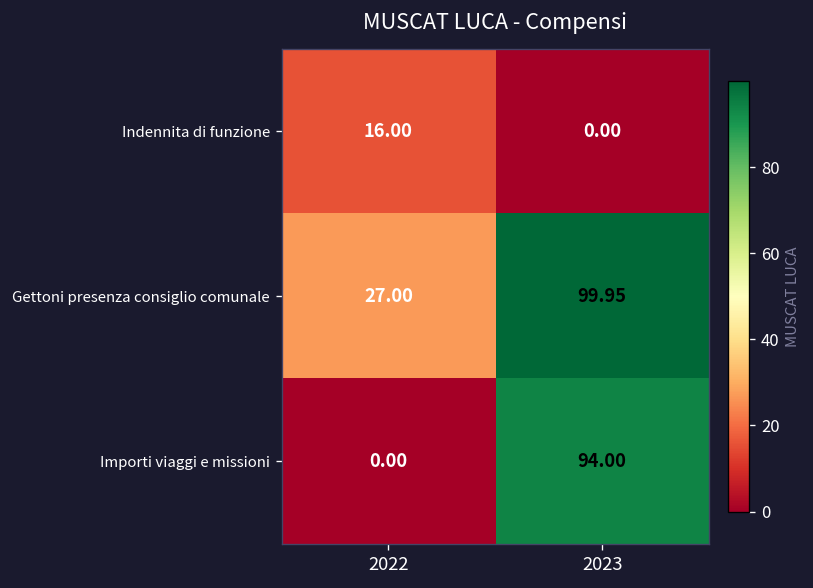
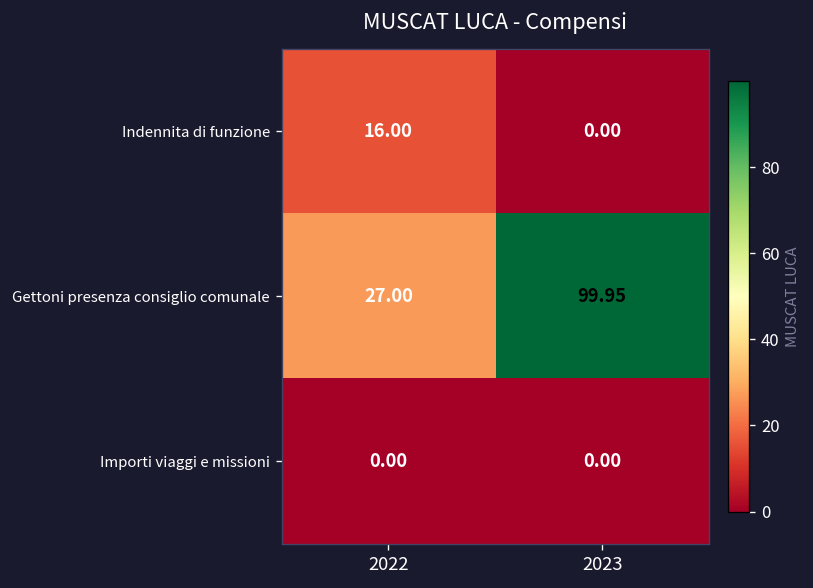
Importi viaggi e missioni, 2023: 94.00 -> 0.00
